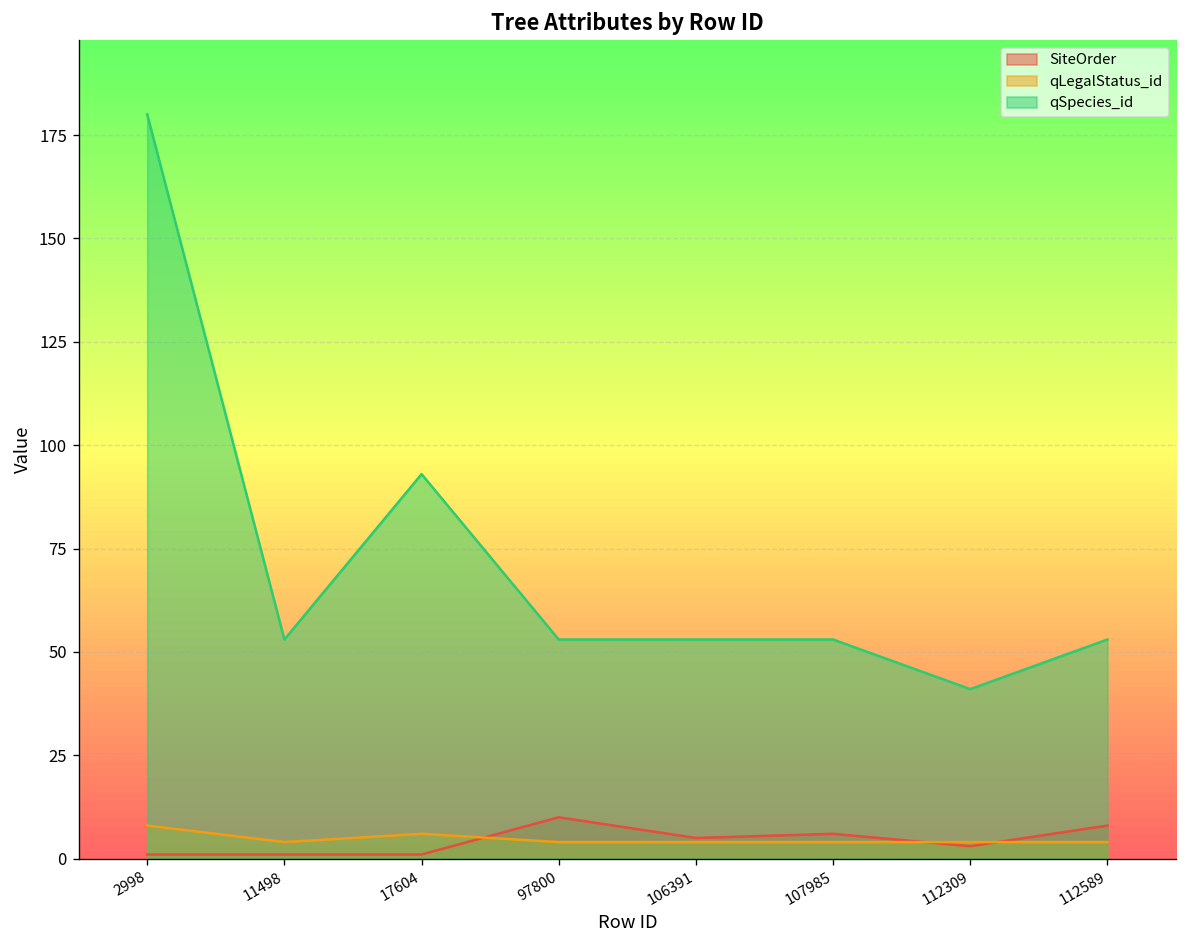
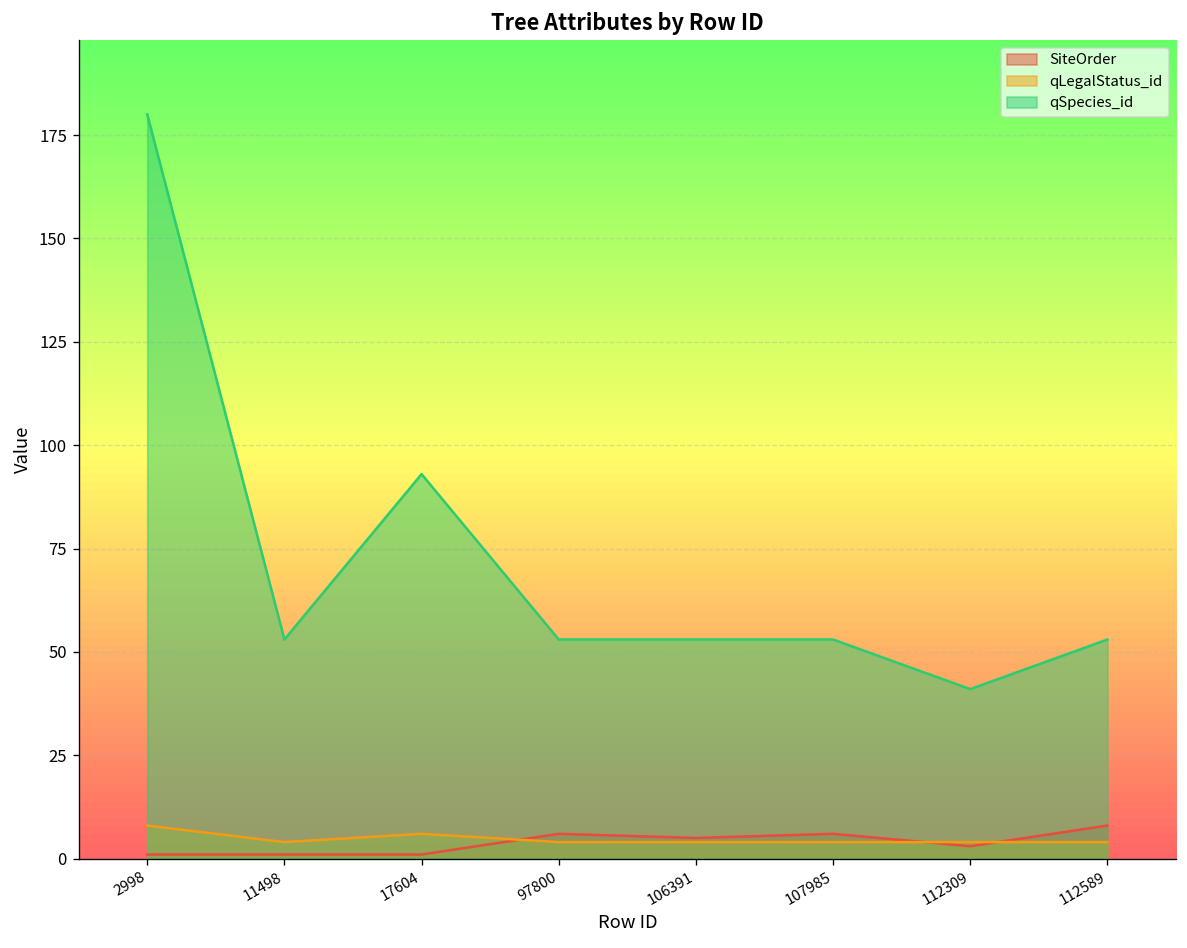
SiteOrder, 97800: 10 -> 6
